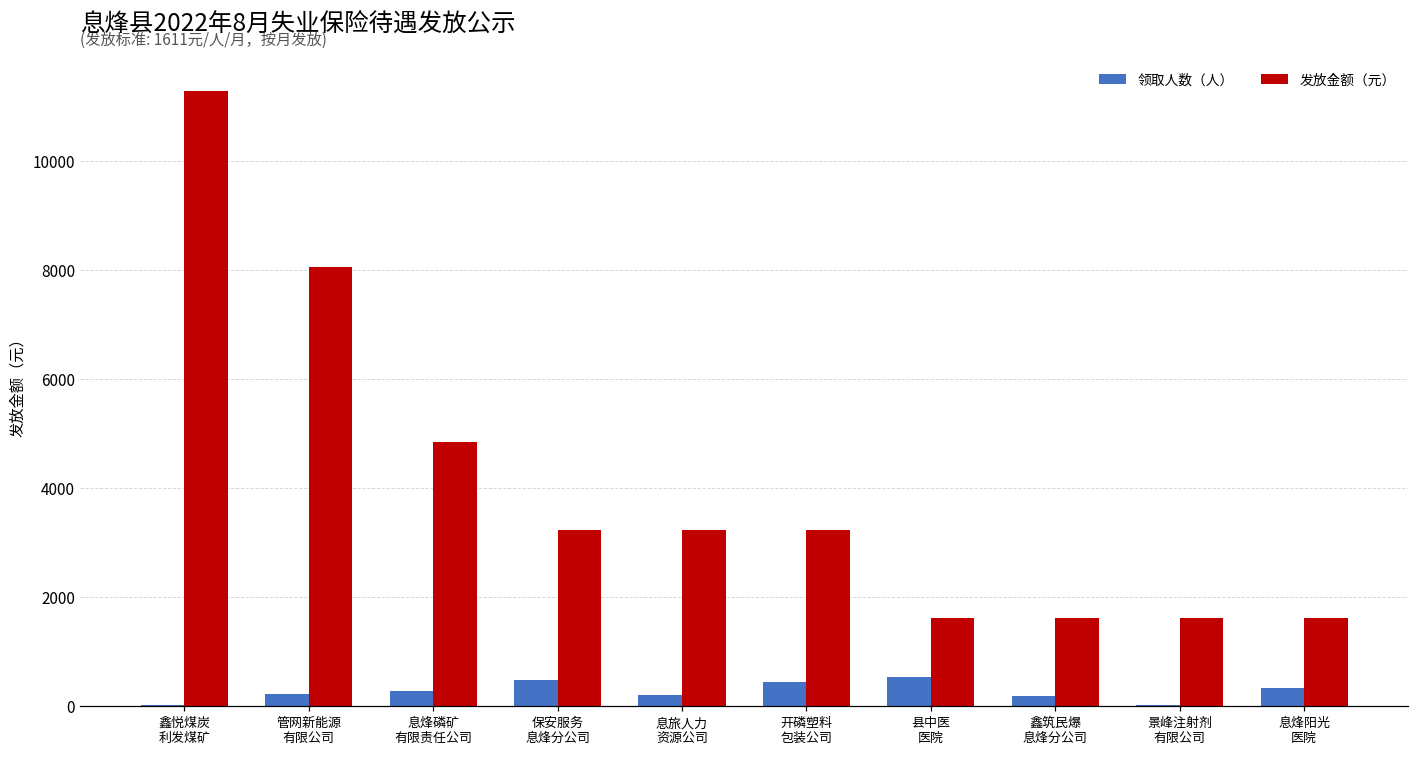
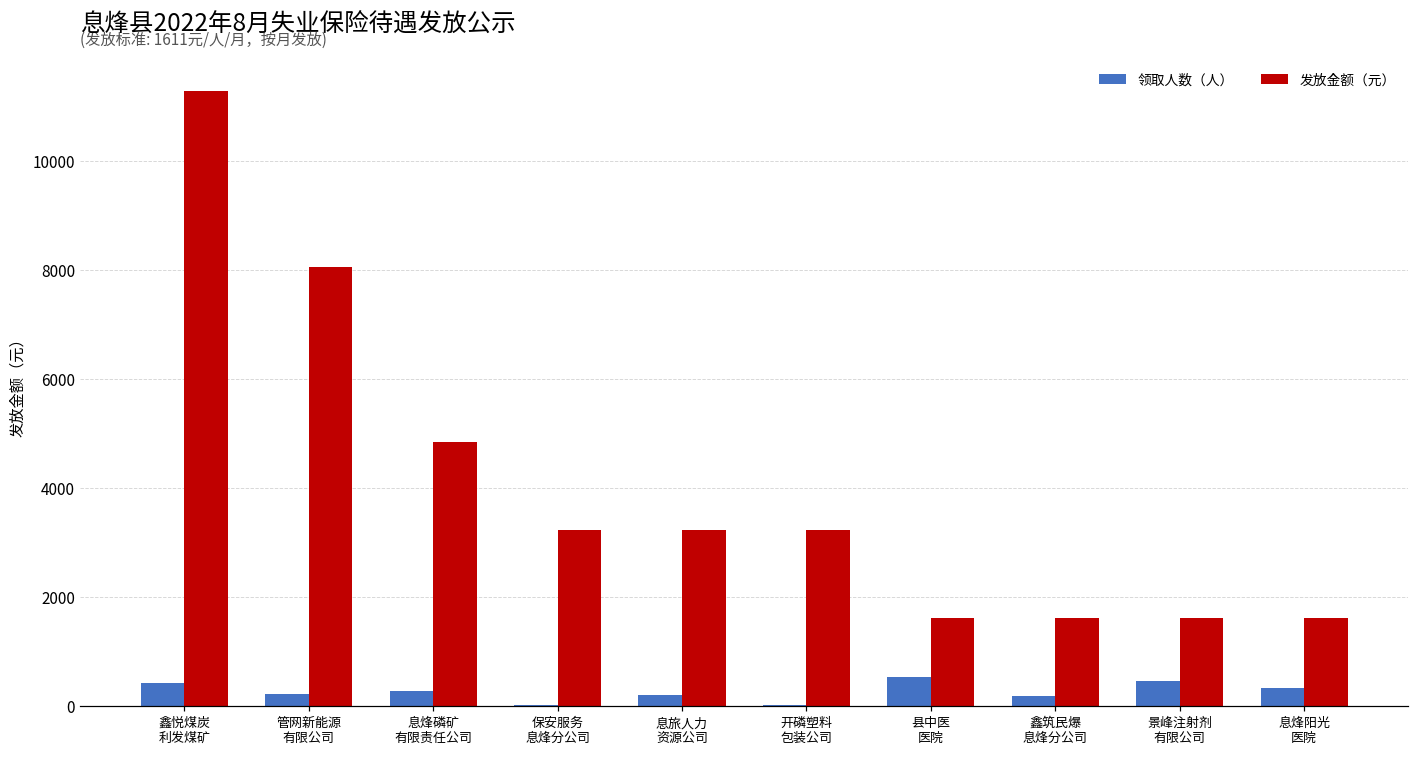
领取人数（人）, 鑫悦煤炭 利发煤矿: 0 -> 400
领取人数（人）, 保安服务 息烽分公司: 500 -> 0
领取人数（人）, 开磷塑料 包装公司: 400 -> 0
领取人数（人）, 景峰注射剂 有限公司: 0 -> 400
